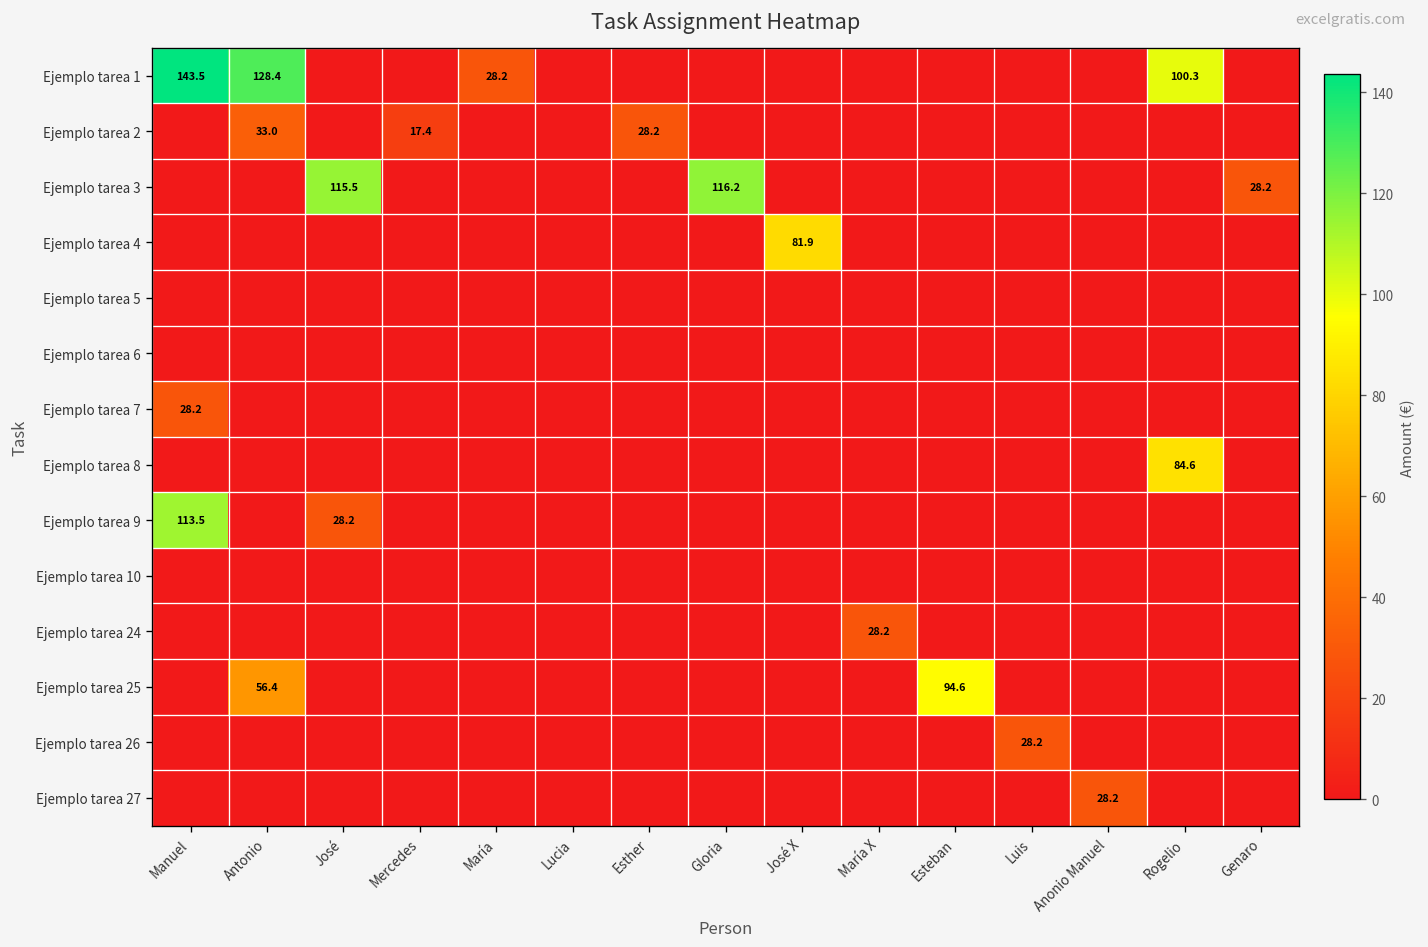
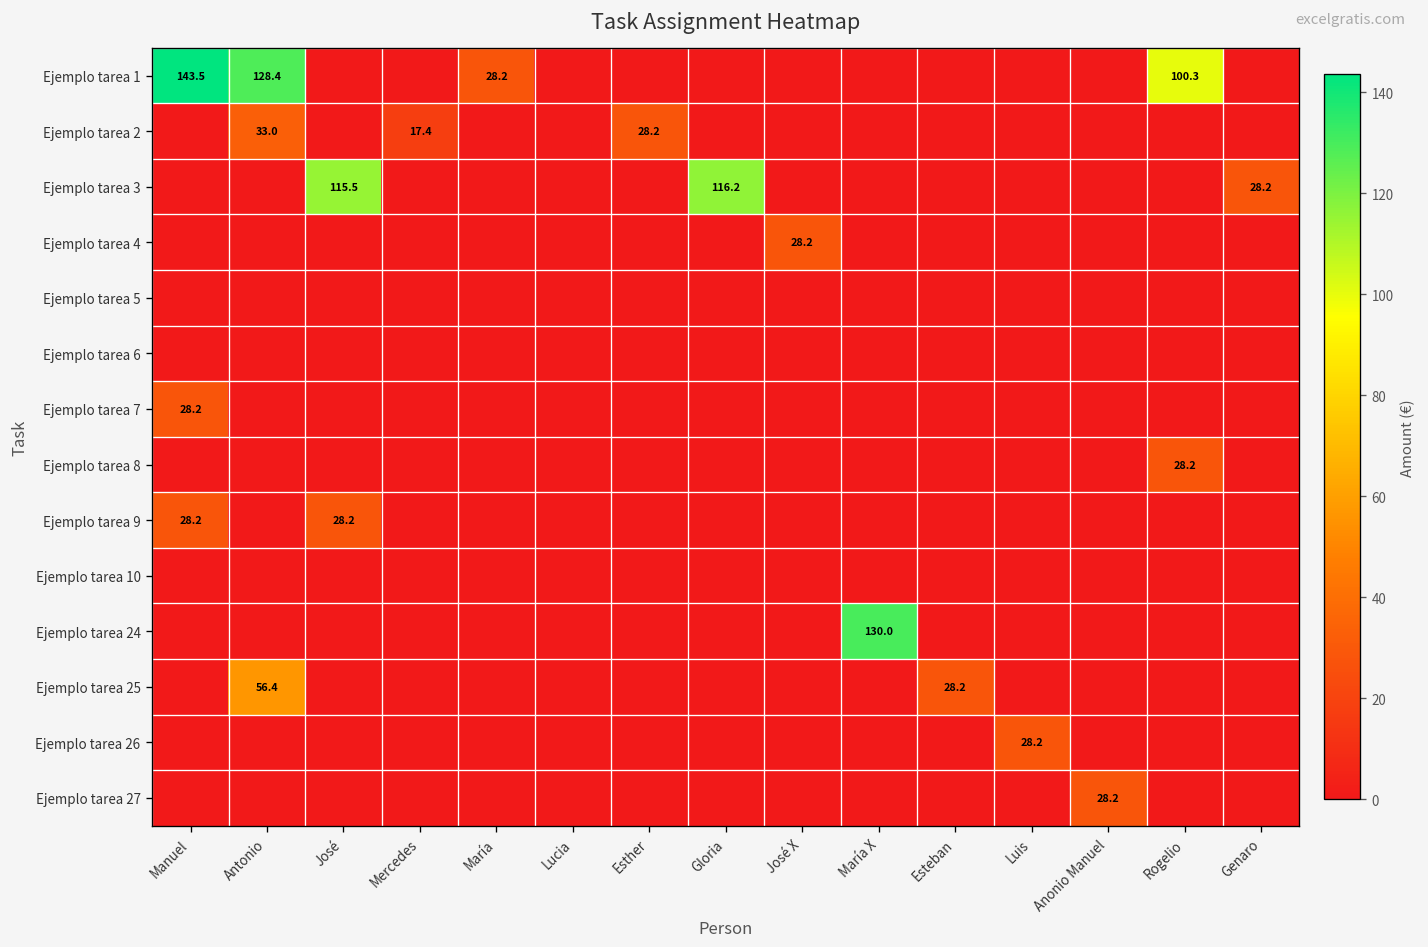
Ejemplo tarea 4, José X: 81.9 -> 28.2
Ejemplo tarea 8, Rogelio: 84.6 -> 28.2
Ejemplo tarea 9, Manuel: 113.5 -> 28.2
Ejemplo tarea 24, María X: 28.2 -> 130.0
Ejemplo tarea 25, Esteban: 94.6 -> 28.2
